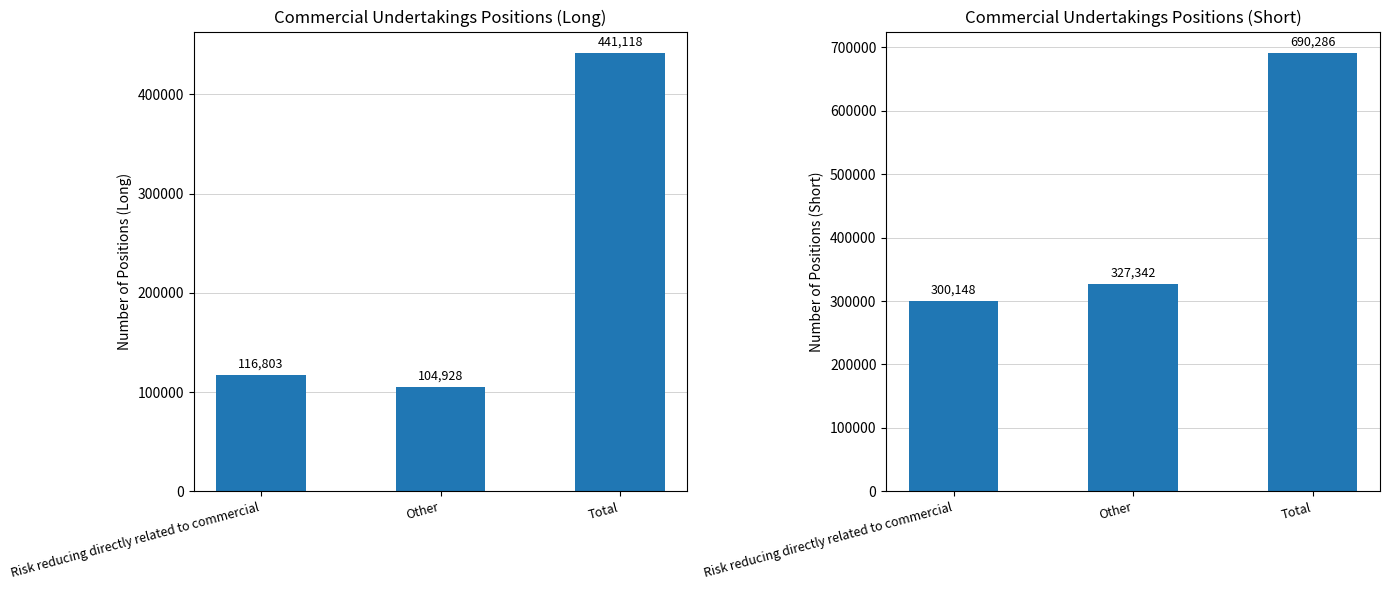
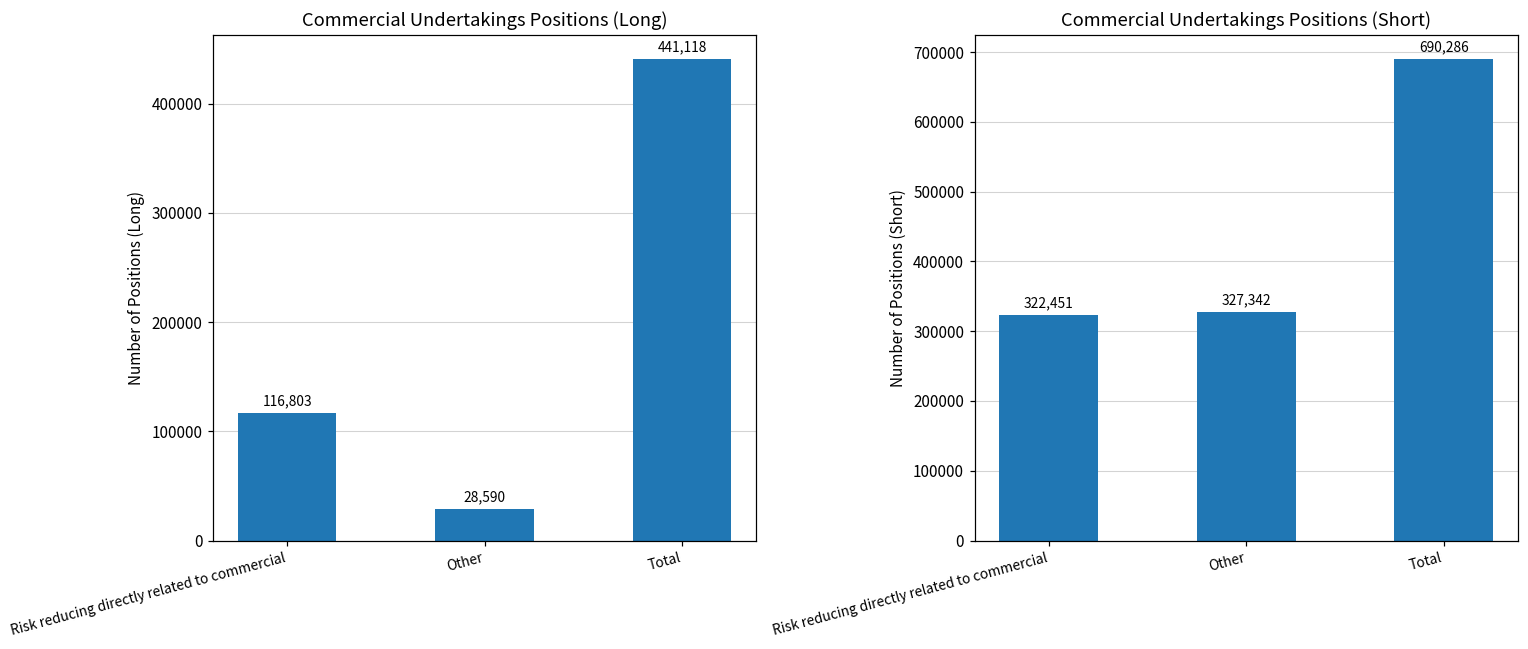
Commercial Undertakings Positions (Long), Other: 104,928 -> 28,590
Commercial Undertakings Positions (Short), Risk reducing directly related to commercial: 300,148 -> 322,451
